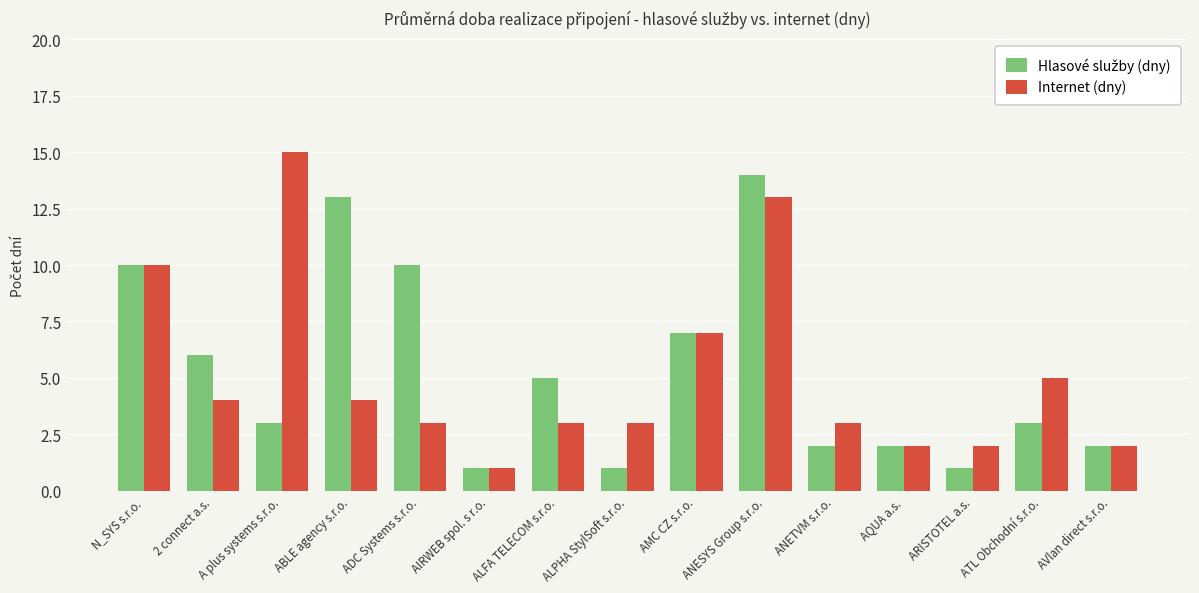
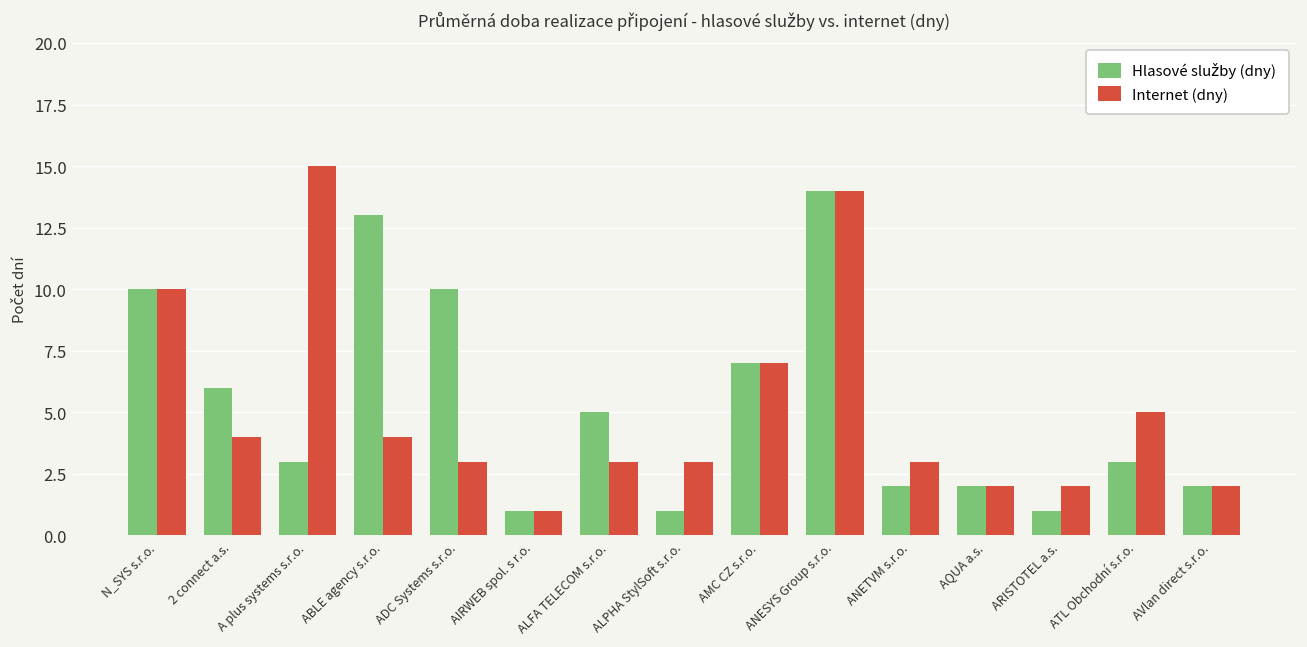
Internet (dny), ANESYS Group s.r.o.: 13 -> 14
